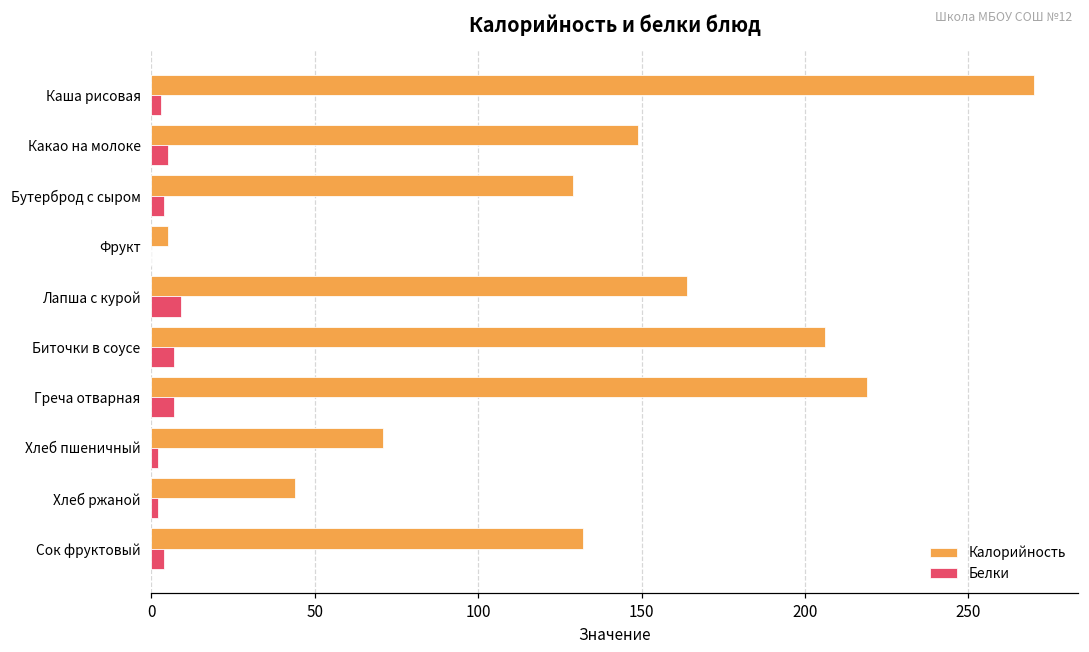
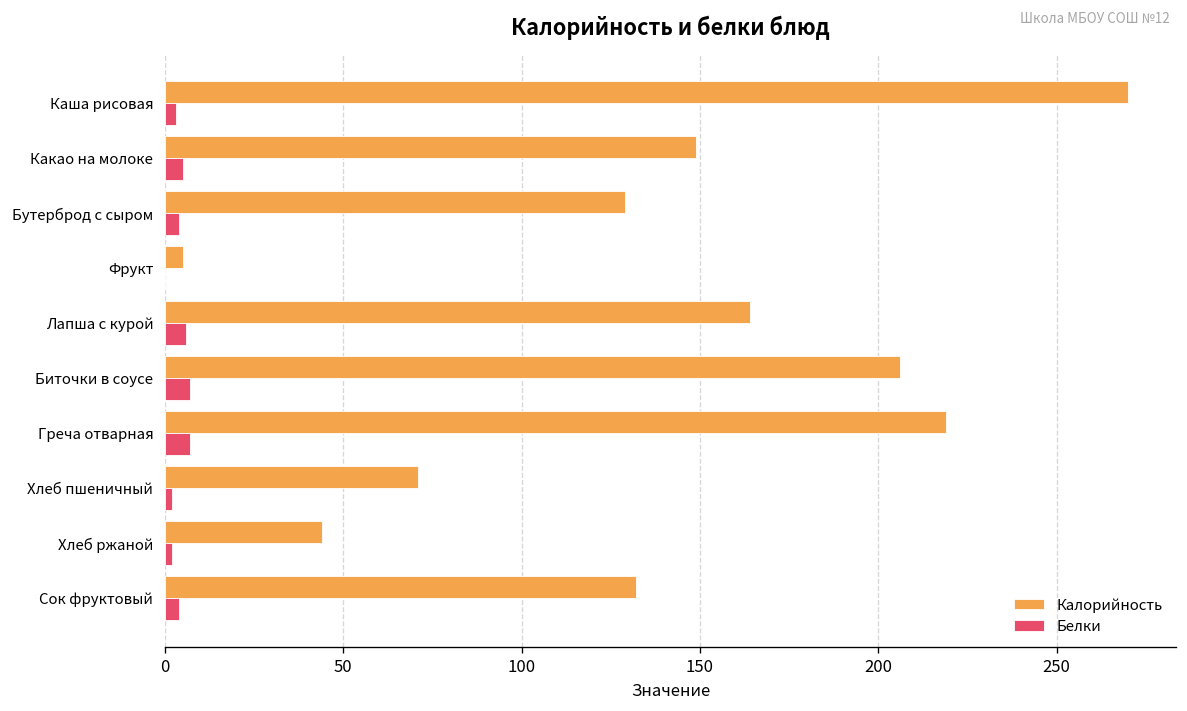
Белки, Лапша с курой: 9 -> 6
